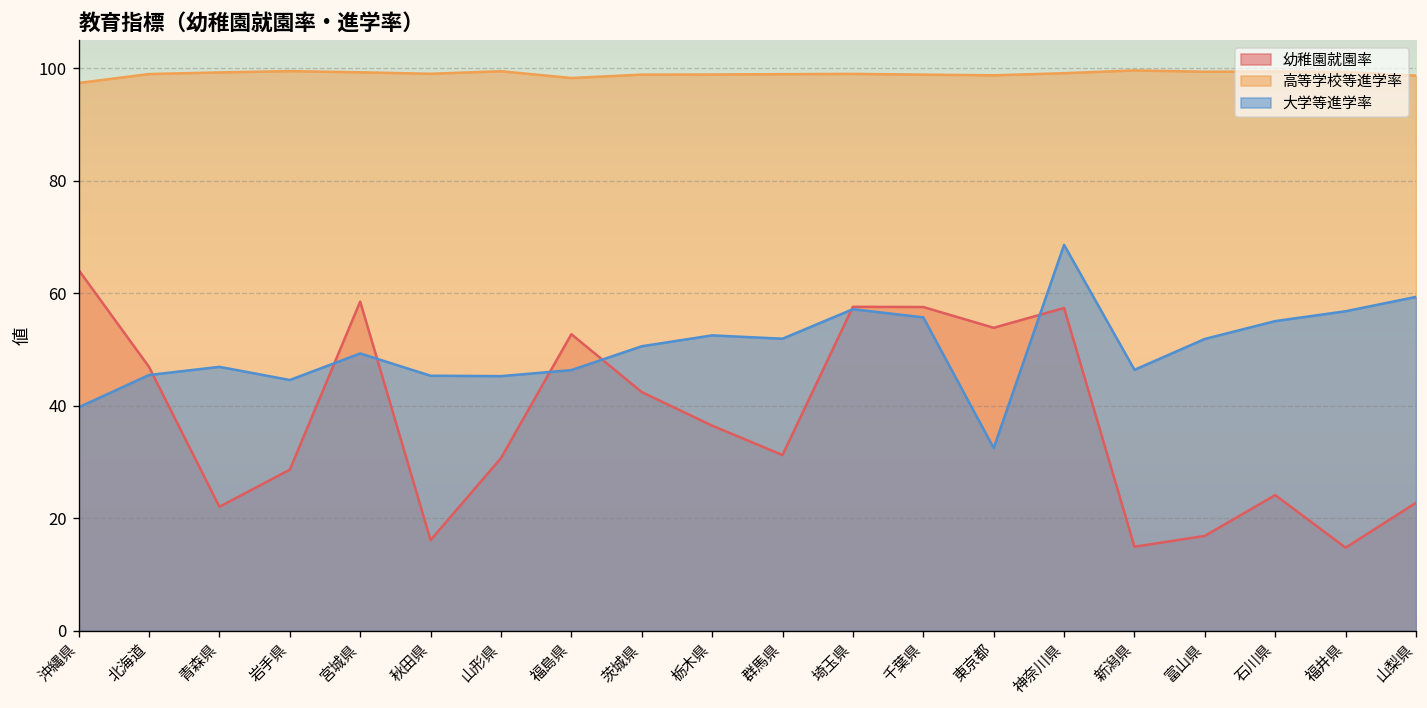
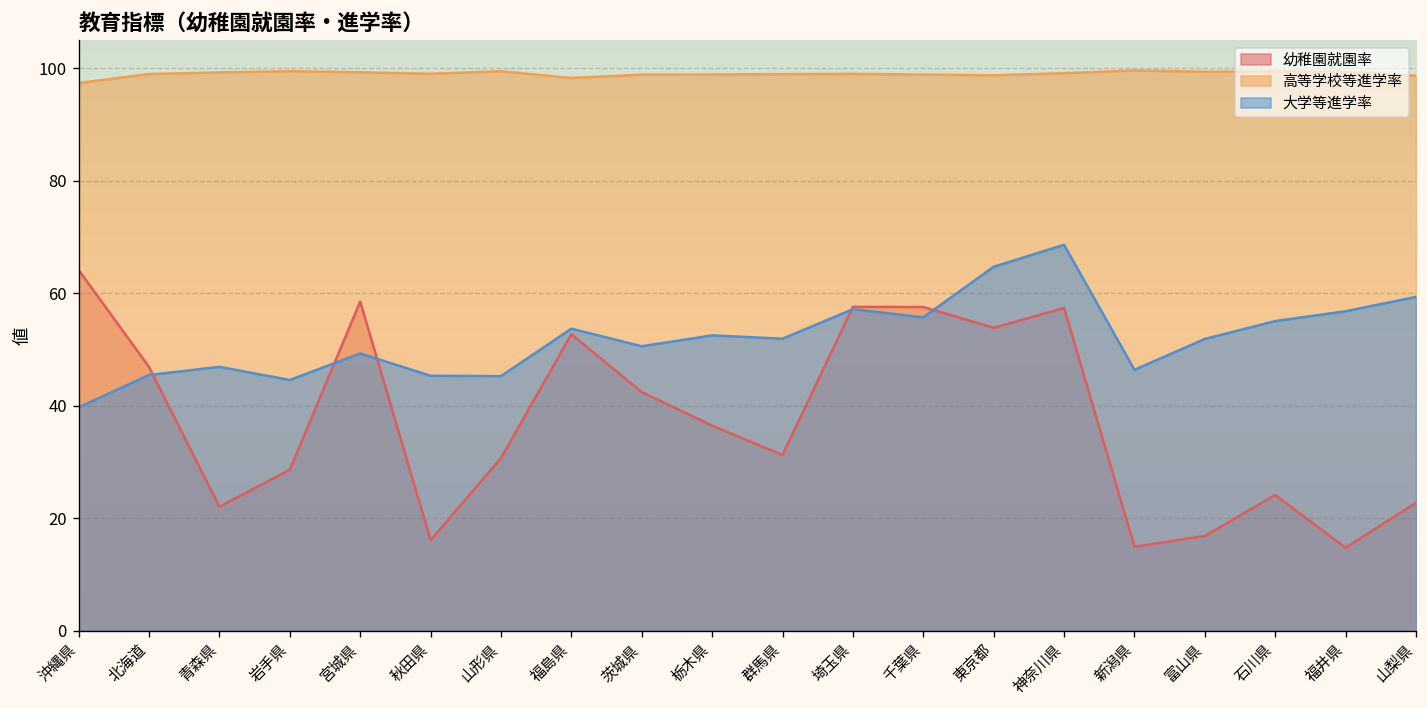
大学等進学率, 福島県: 46 -> 54
大学等進学率, 東京都: 32 -> 65
